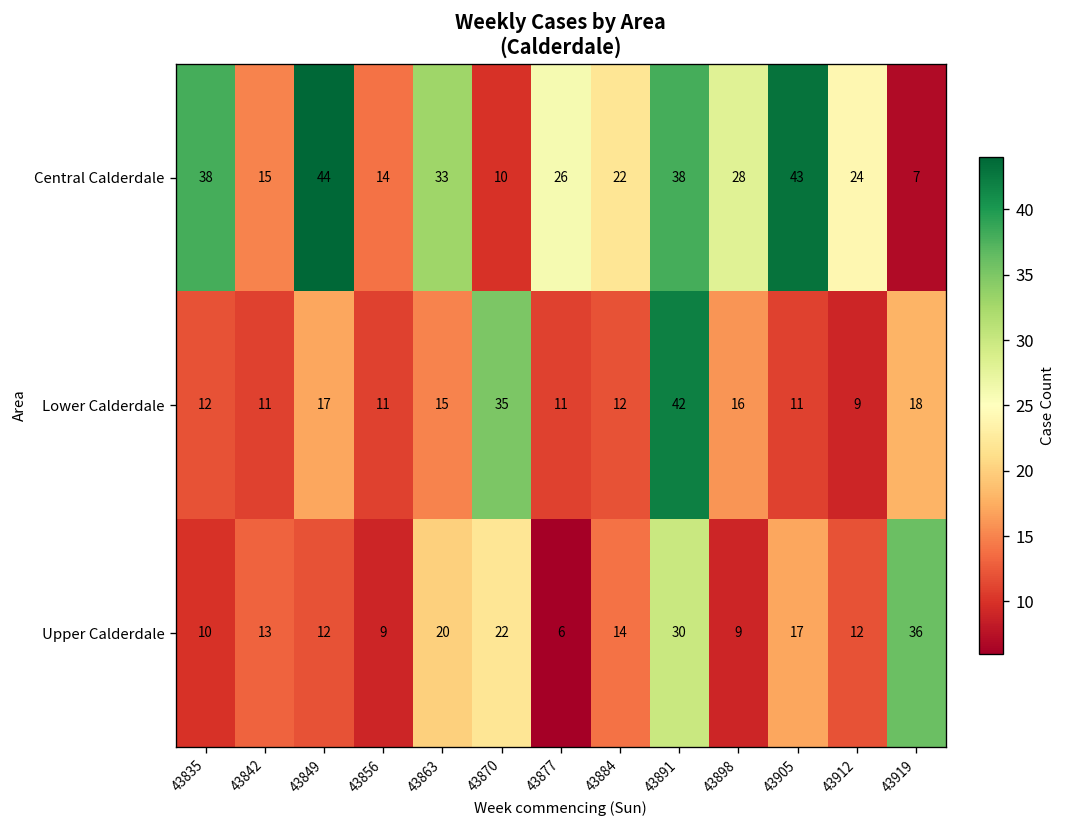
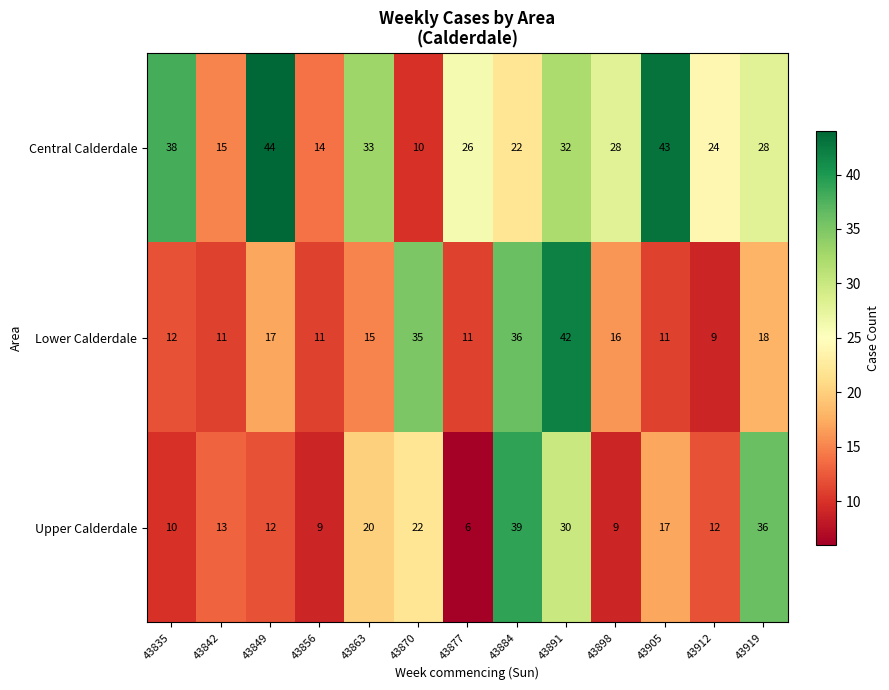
Central Calderdale, 43891: 38 -> 32
Central Calderdale, 43919: 7 -> 28
Lower Calderdale, 43884: 12 -> 36
Upper Calderdale, 43884: 14 -> 39
